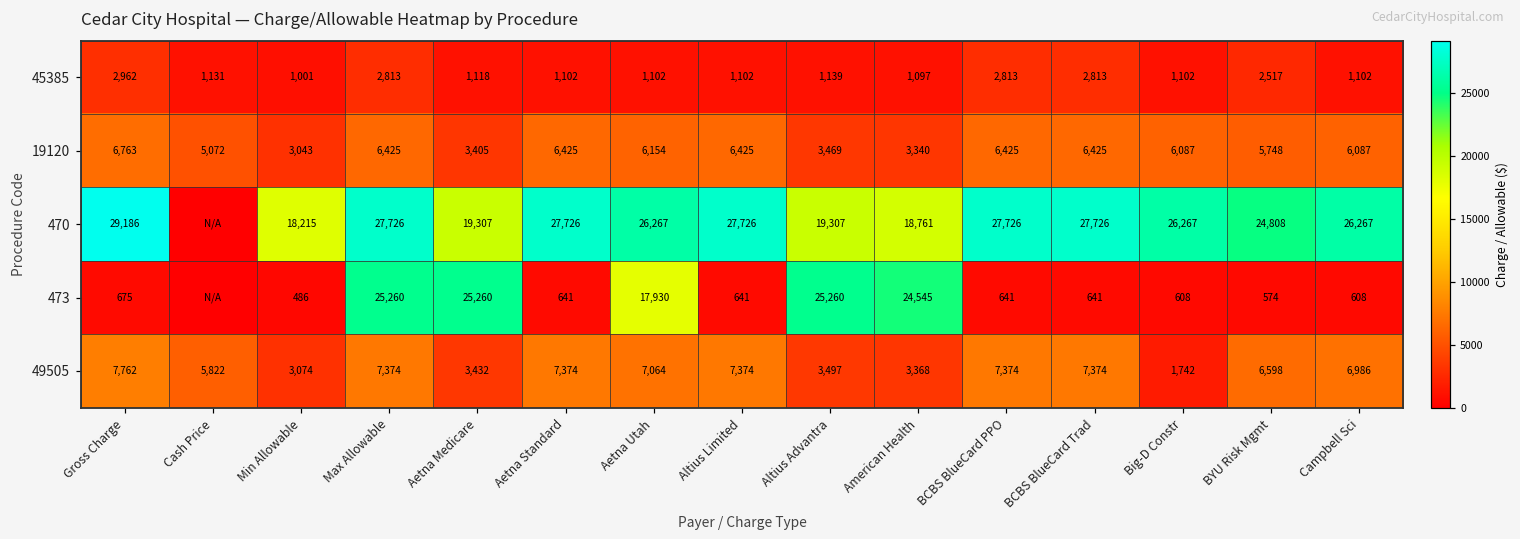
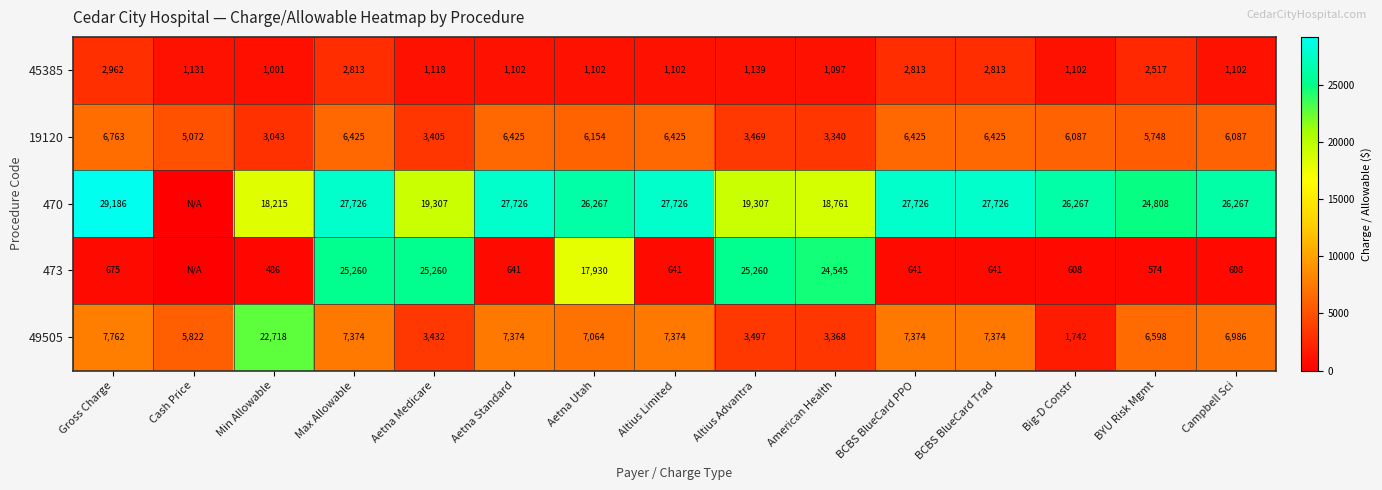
49505, Min Allowable: 3,074 -> 22,718
